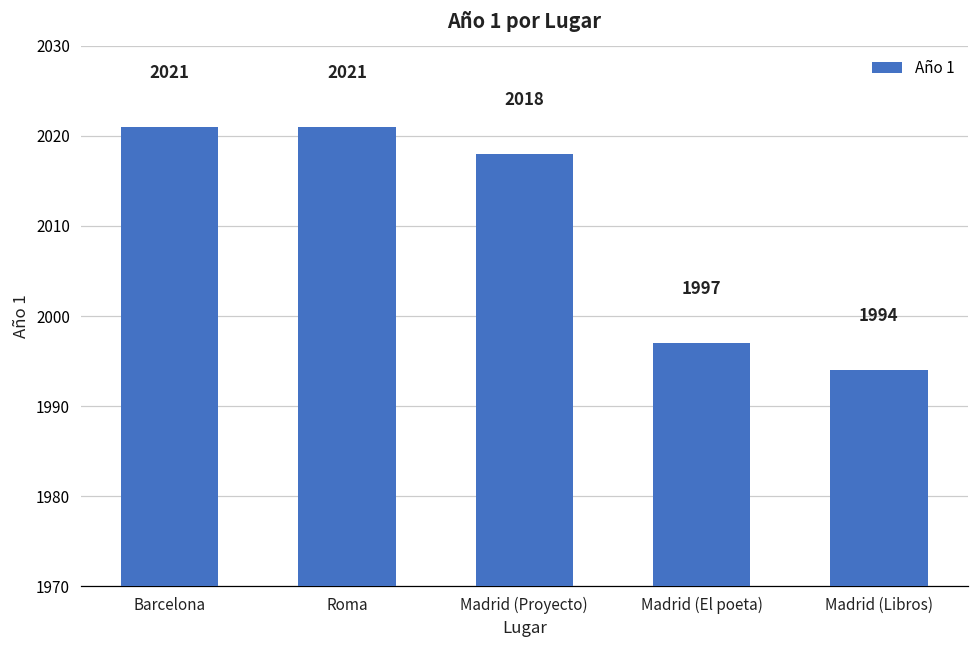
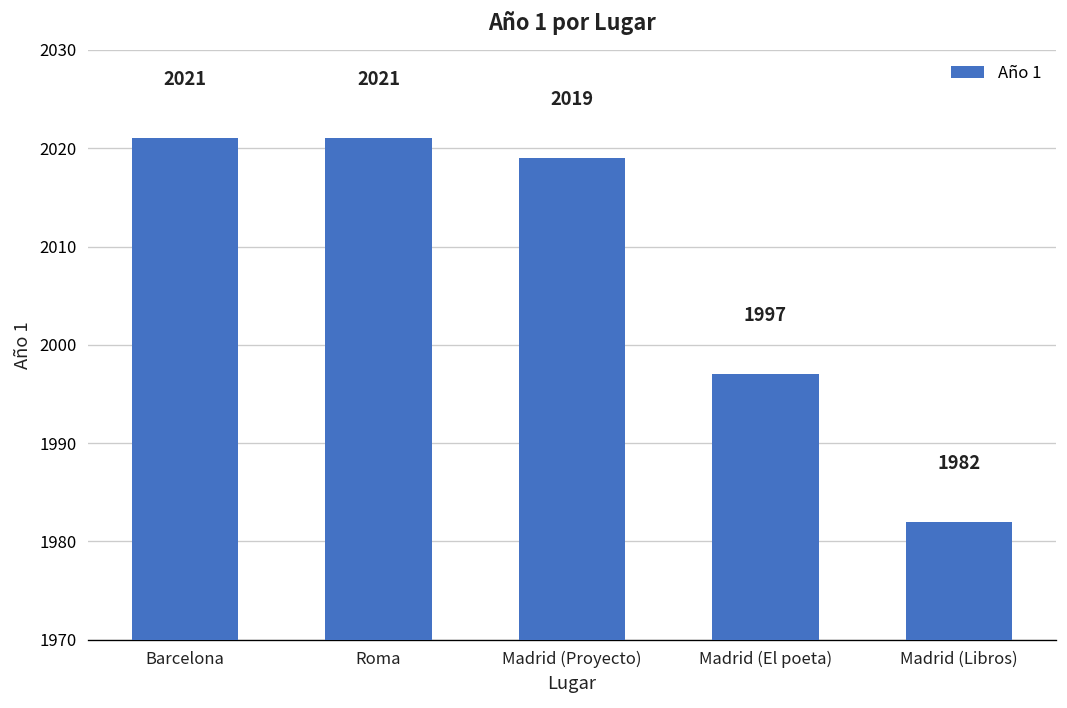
Madrid (Proyecto): 2018 -> 2019
Madrid (Libros): 1994 -> 1982
